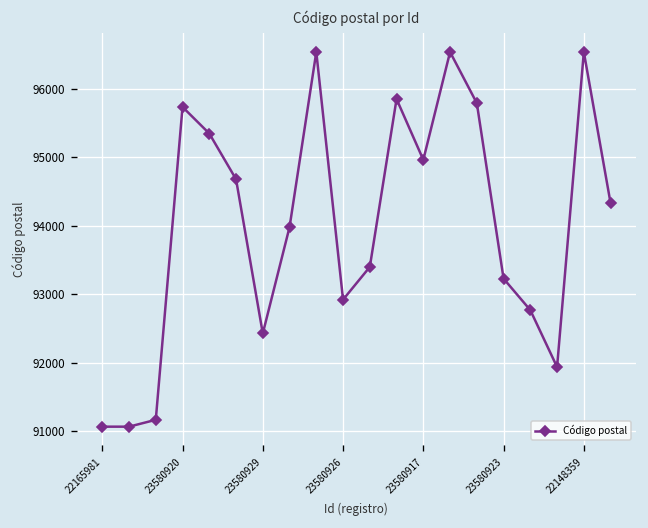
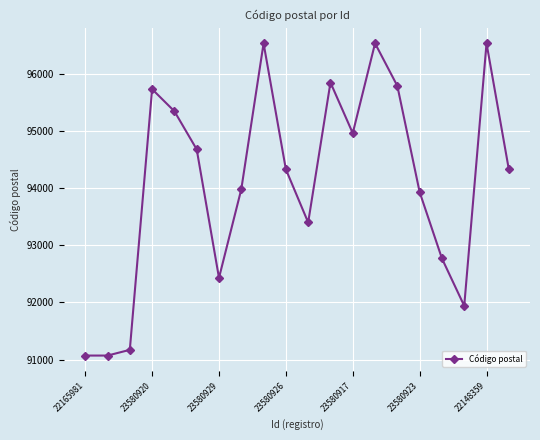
23580926: 92900 -> 94300
23580923: 93200 -> 93900
